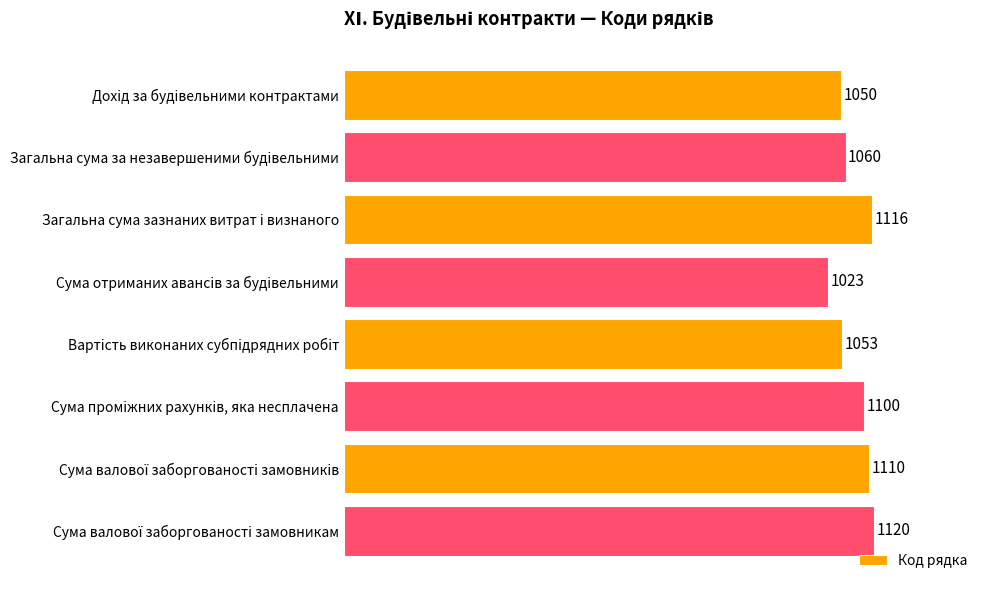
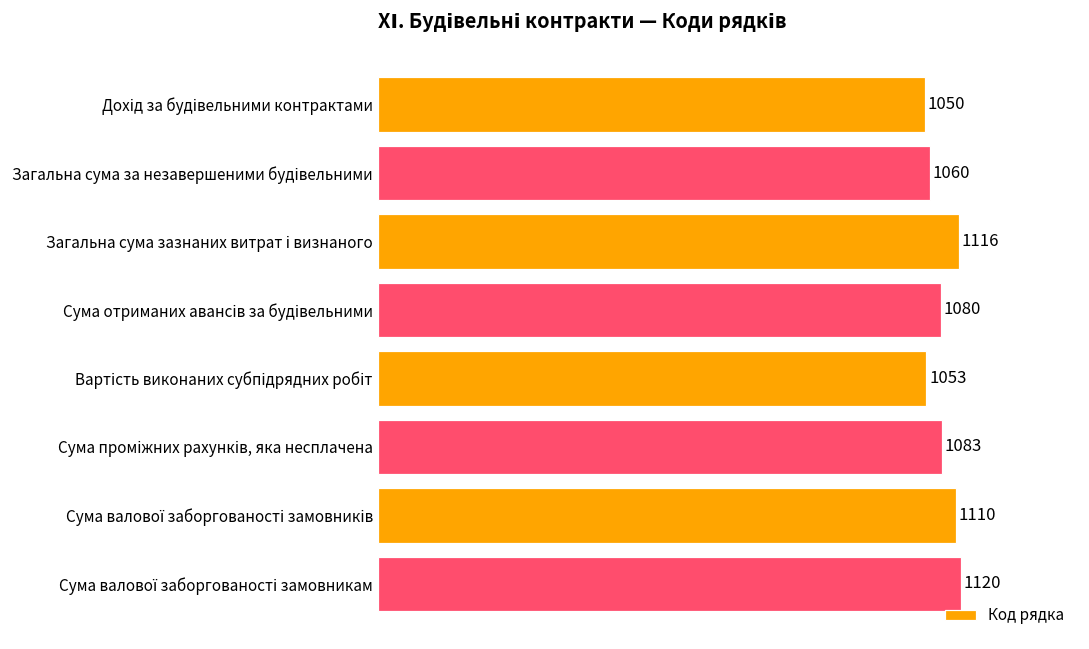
Сума отриманих авансів за будівельними: 1023 -> 1080
Сума проміжних рахунків, яка несплачена: 1100 -> 1083
